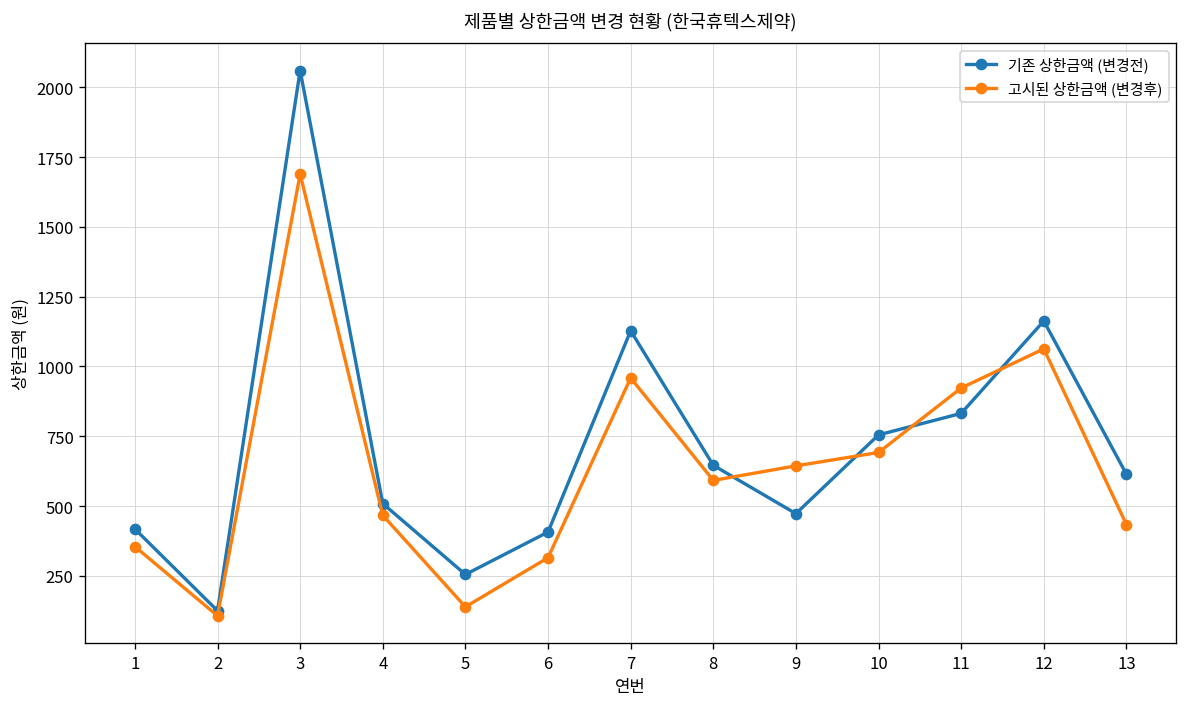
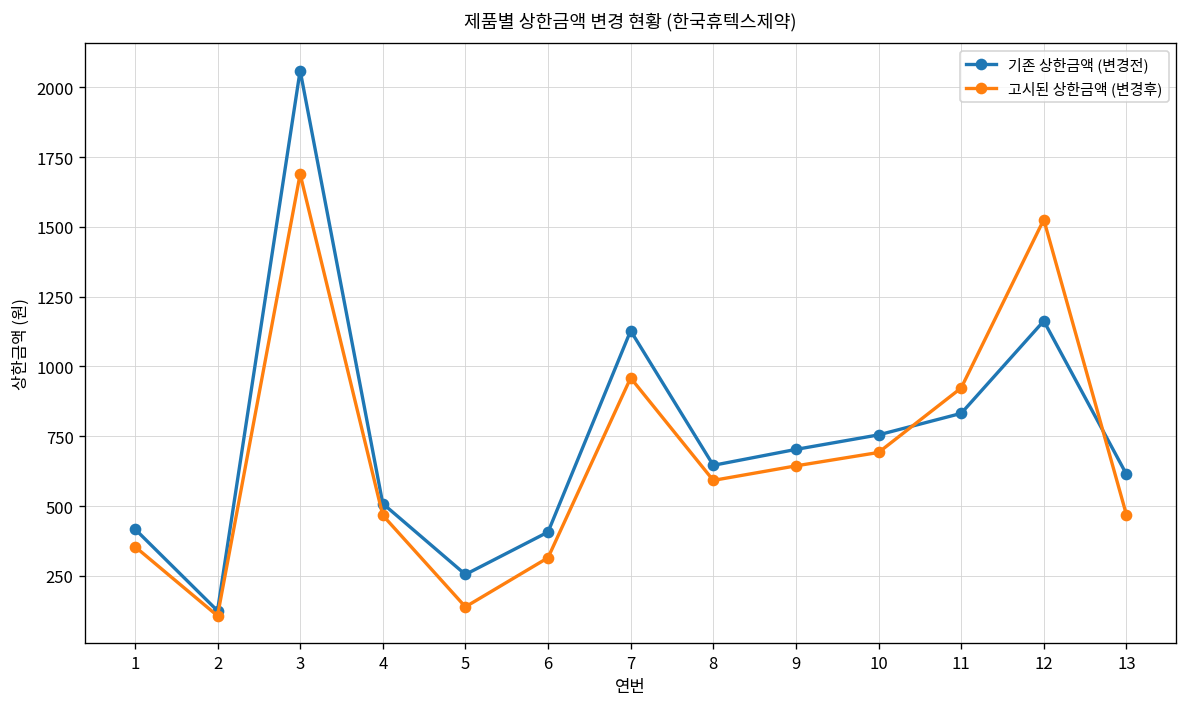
기존 상한금액 (변경전), 9: 470 -> 700
고시된 상한금액 (변경후), 12: 1060 -> 1530
고시된 상한금액 (변경후), 13: 430 -> 470
